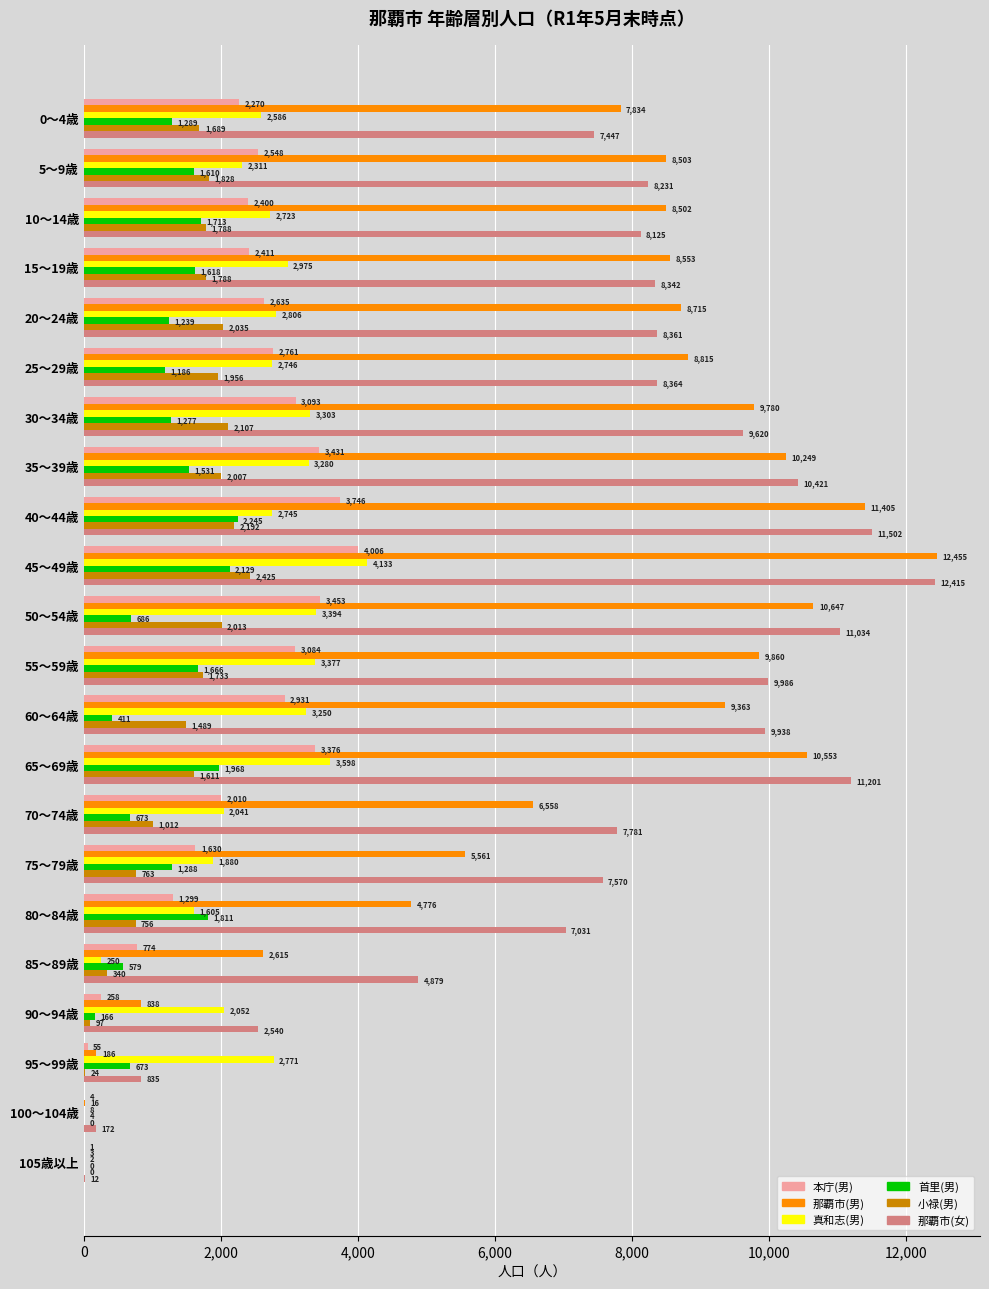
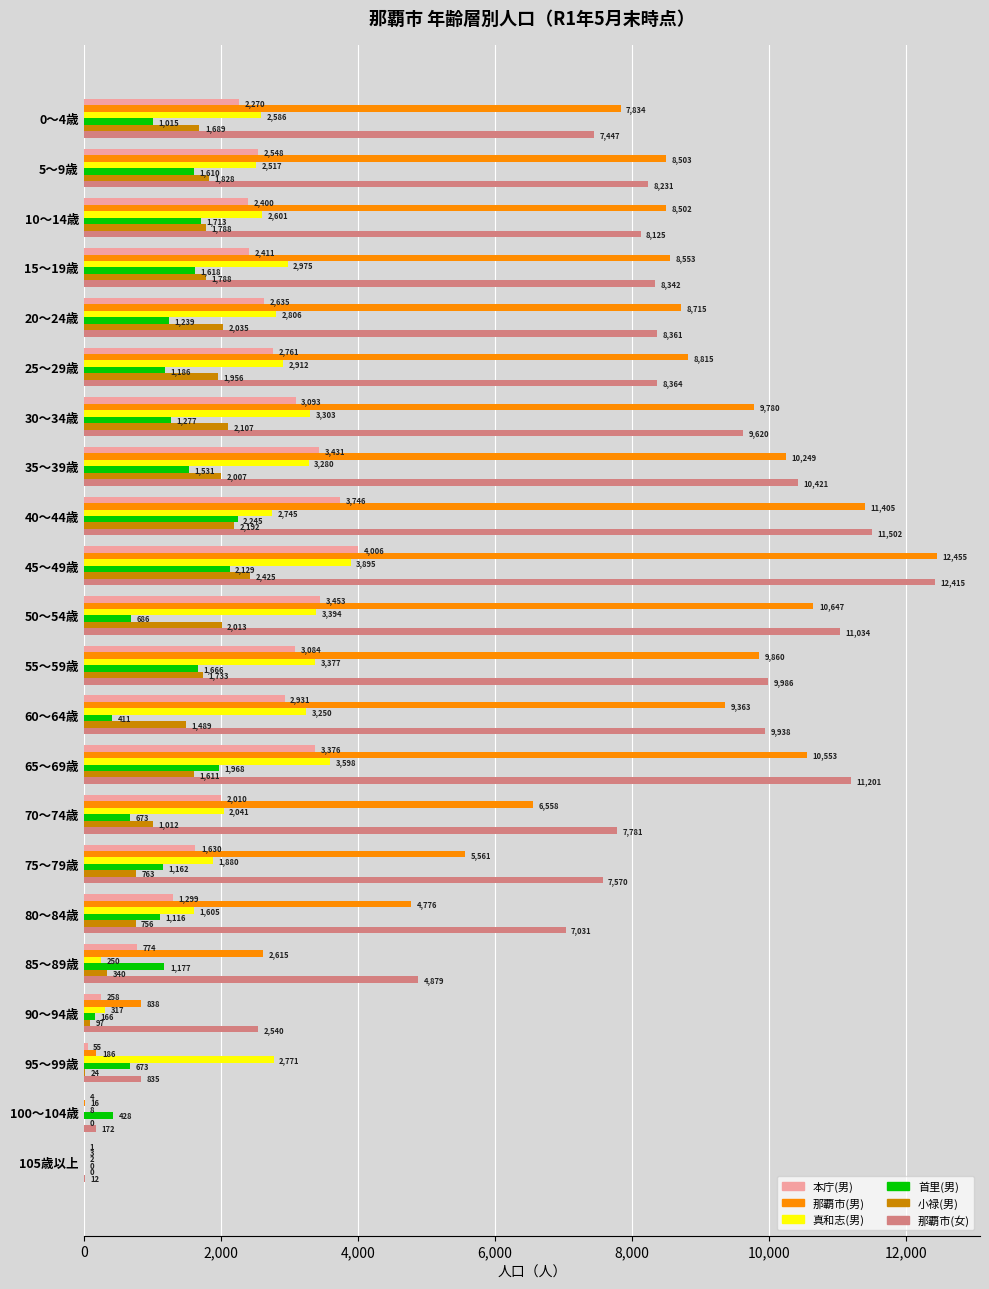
首里(男), 0～4歳: 1,289 -> 1,015
真和志(男), 5～9歳: 2,311 -> 2,517
真和志(男), 10～14歳: 2,723 -> 2,601
真和志(男), 25～29歳: 2,746 -> 2,912
真和志(男), 45～49歳: 4,133 -> 3,895
首里(男), 75～79歳: 1,288 -> 1,162
首里(男), 80～84歳: 1,811 -> 1,116
首里(男), 85～89歳: 579 -> 1,177
真和志(男), 90～94歳: 2,052 -> 317
首里(男), 100～104歳: 4 -> 428
